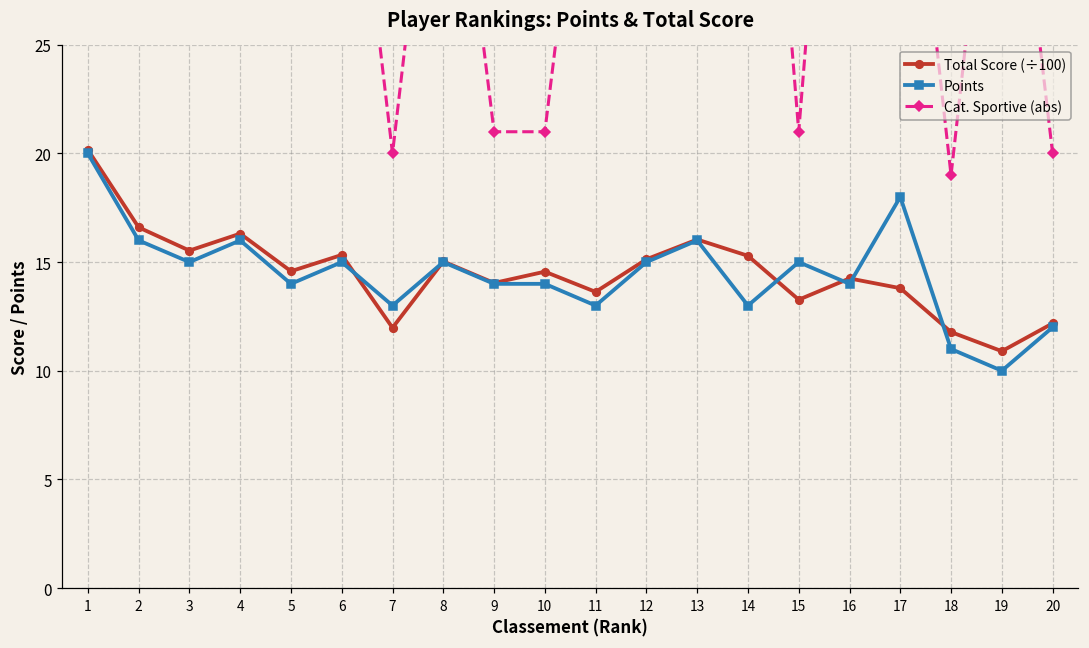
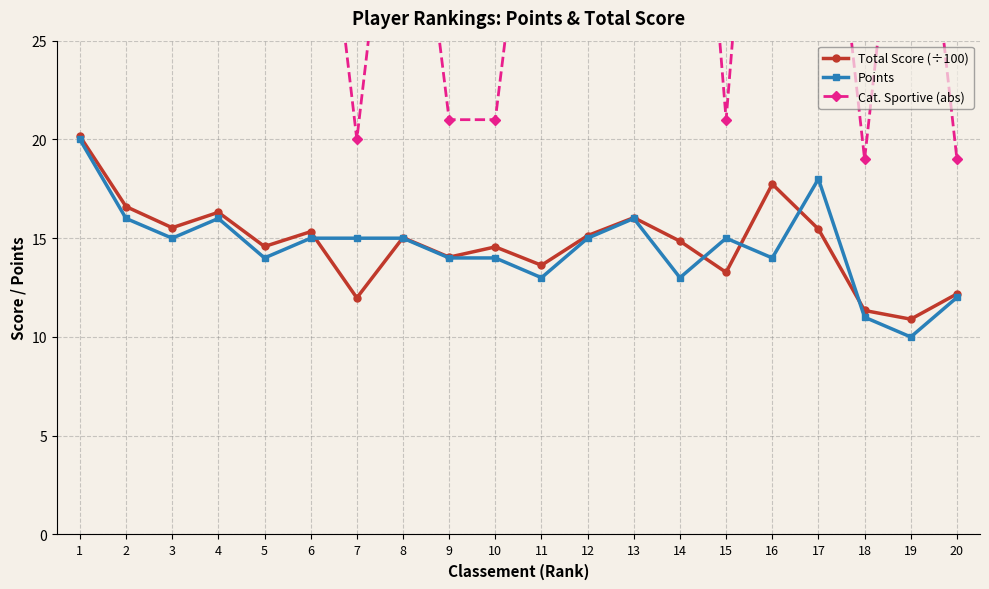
Points, 7: 13 -> 15
Total Score (÷100), 14: 15.3 -> 14.9
Total Score (÷100), 16: 14.3 -> 17.7
Total Score (÷100), 17: 13.8 -> 15.5
Total Score (÷100), 18: 11.8 -> 11.3
Cat. Sportive (abs), 20: 20.0 -> 19.0
